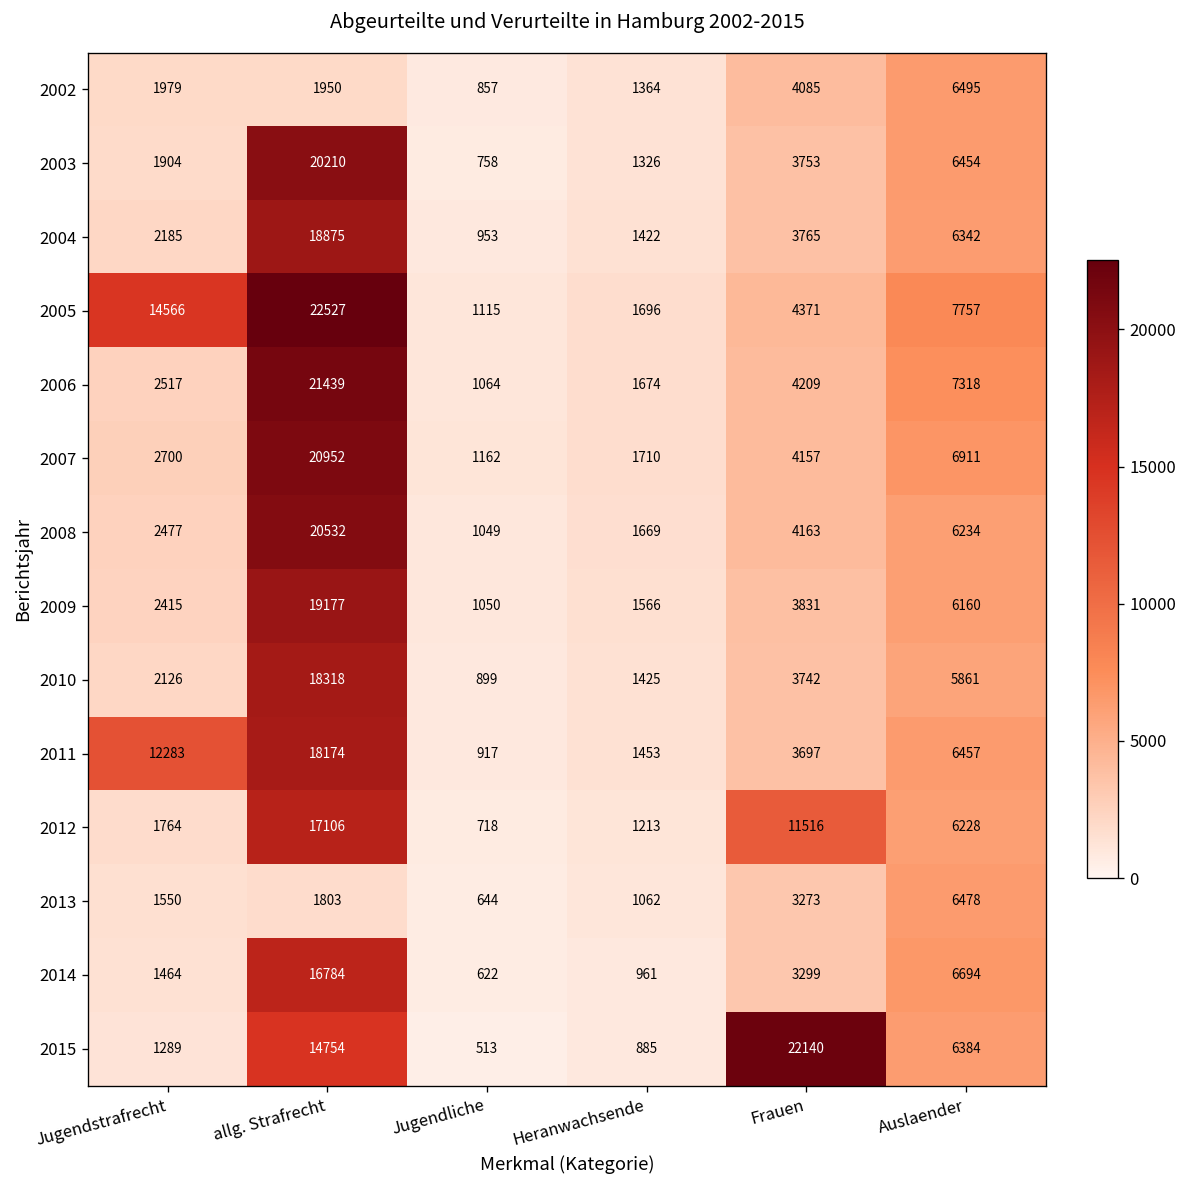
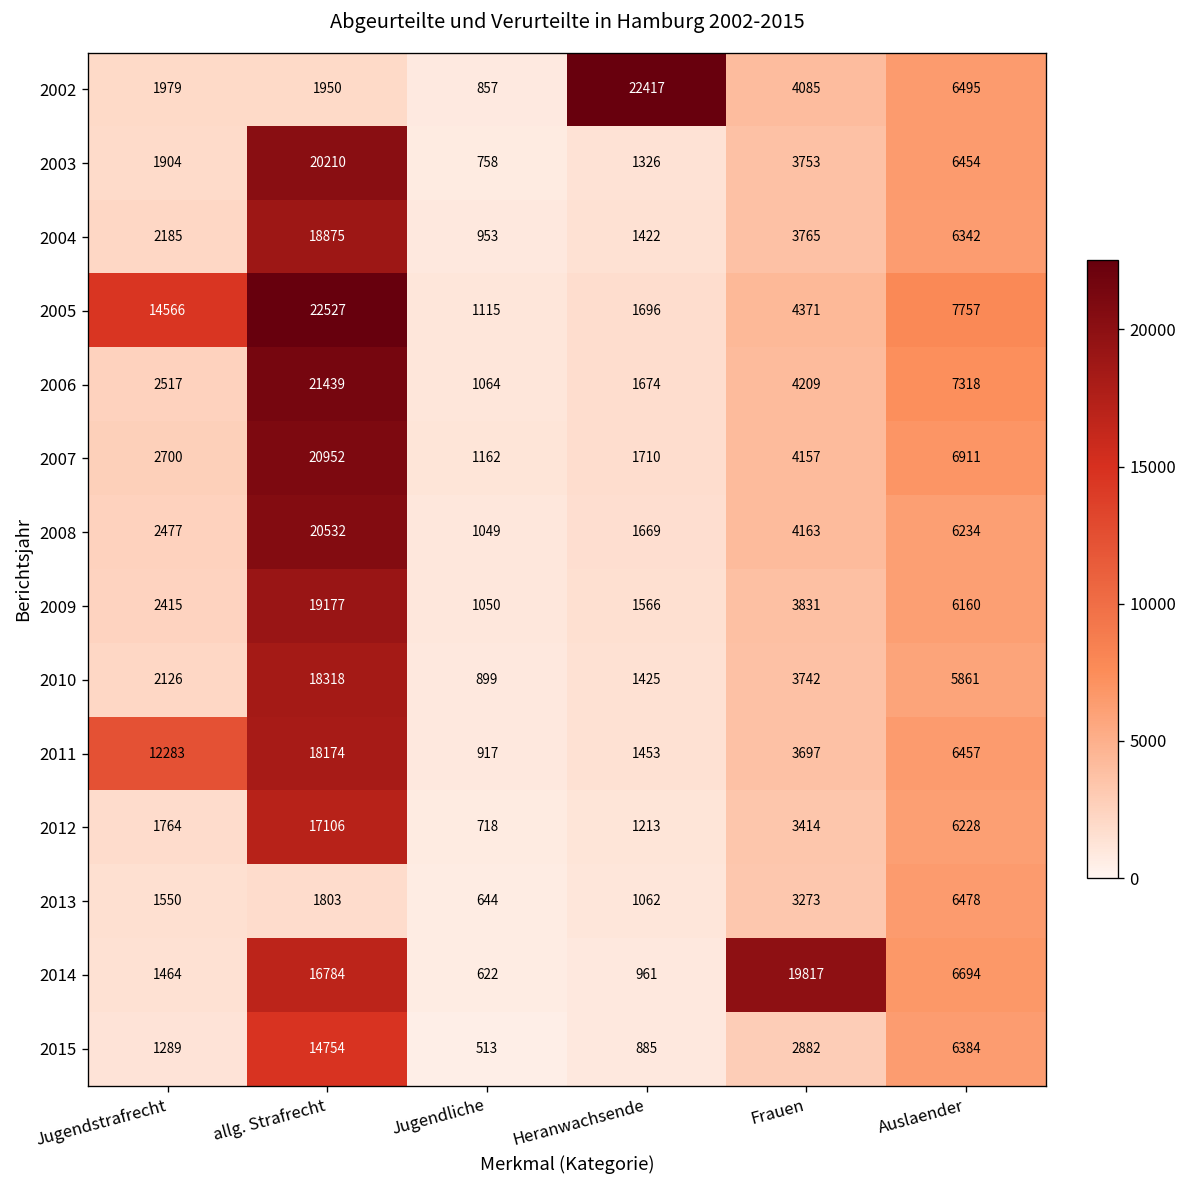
2002, Heranwachsende: 1364 -> 22417
2012, Frauen: 11516 -> 3414
2014, Frauen: 3299 -> 19817
2015, Frauen: 22140 -> 2882
